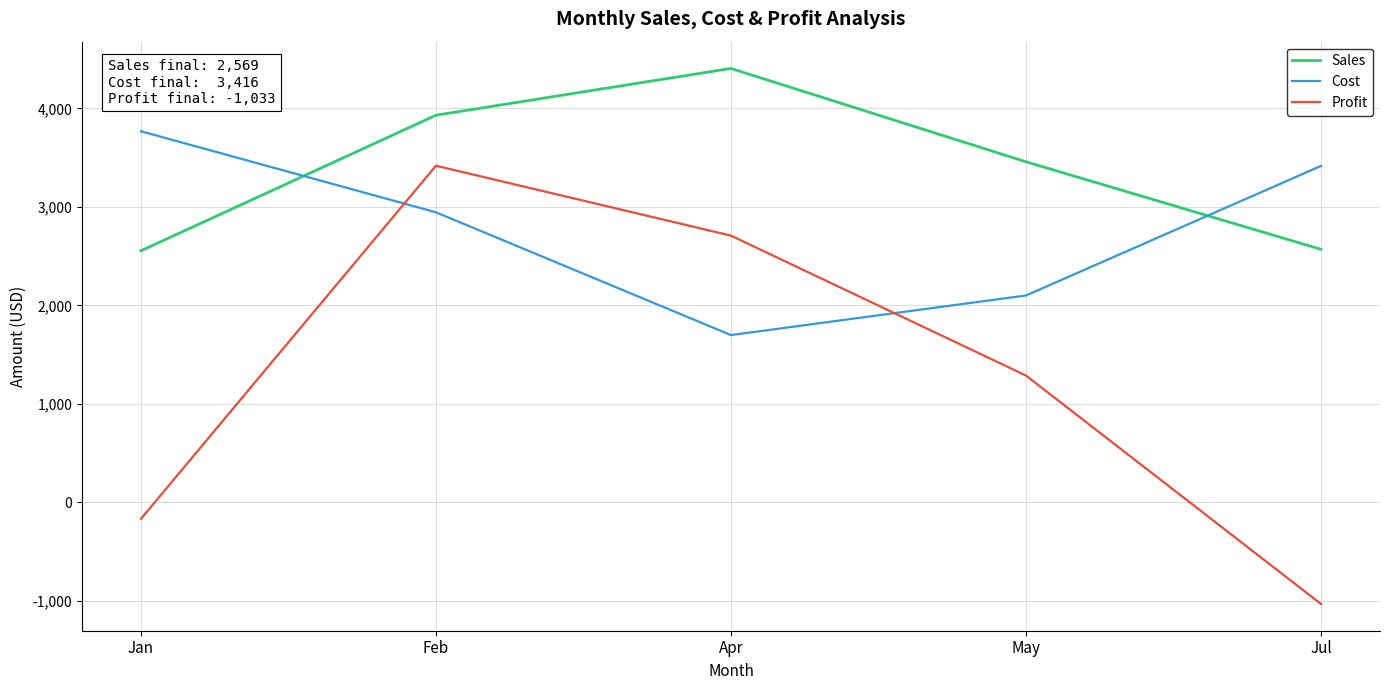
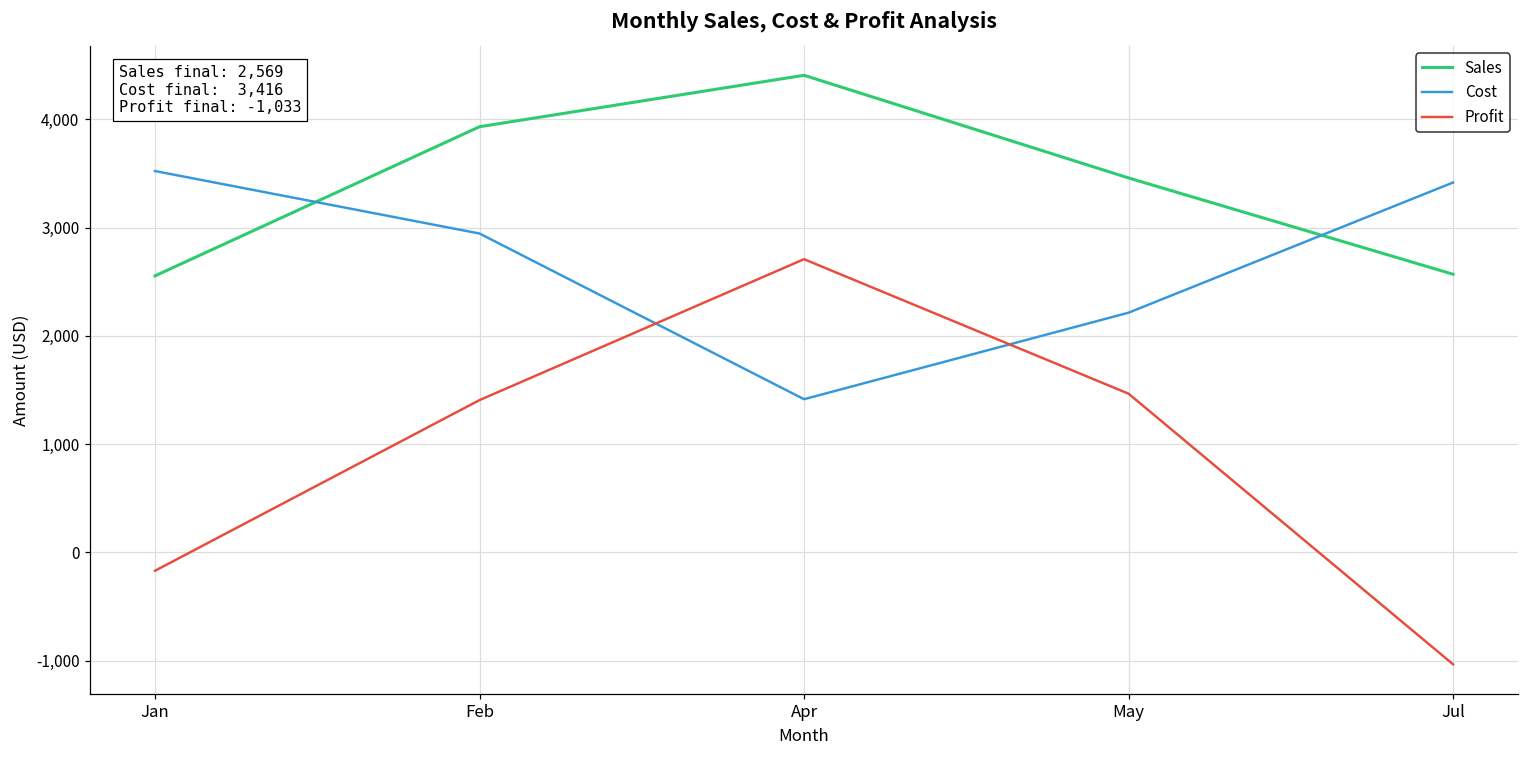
Cost, Jan: 3,800 -> 3,500
Profit, Feb: 3,400 -> 1,400
Cost, Apr: 1,700 -> 1,400
Cost, May: 2,100 -> 2,200
Profit, May: 1,300 -> 1,500
